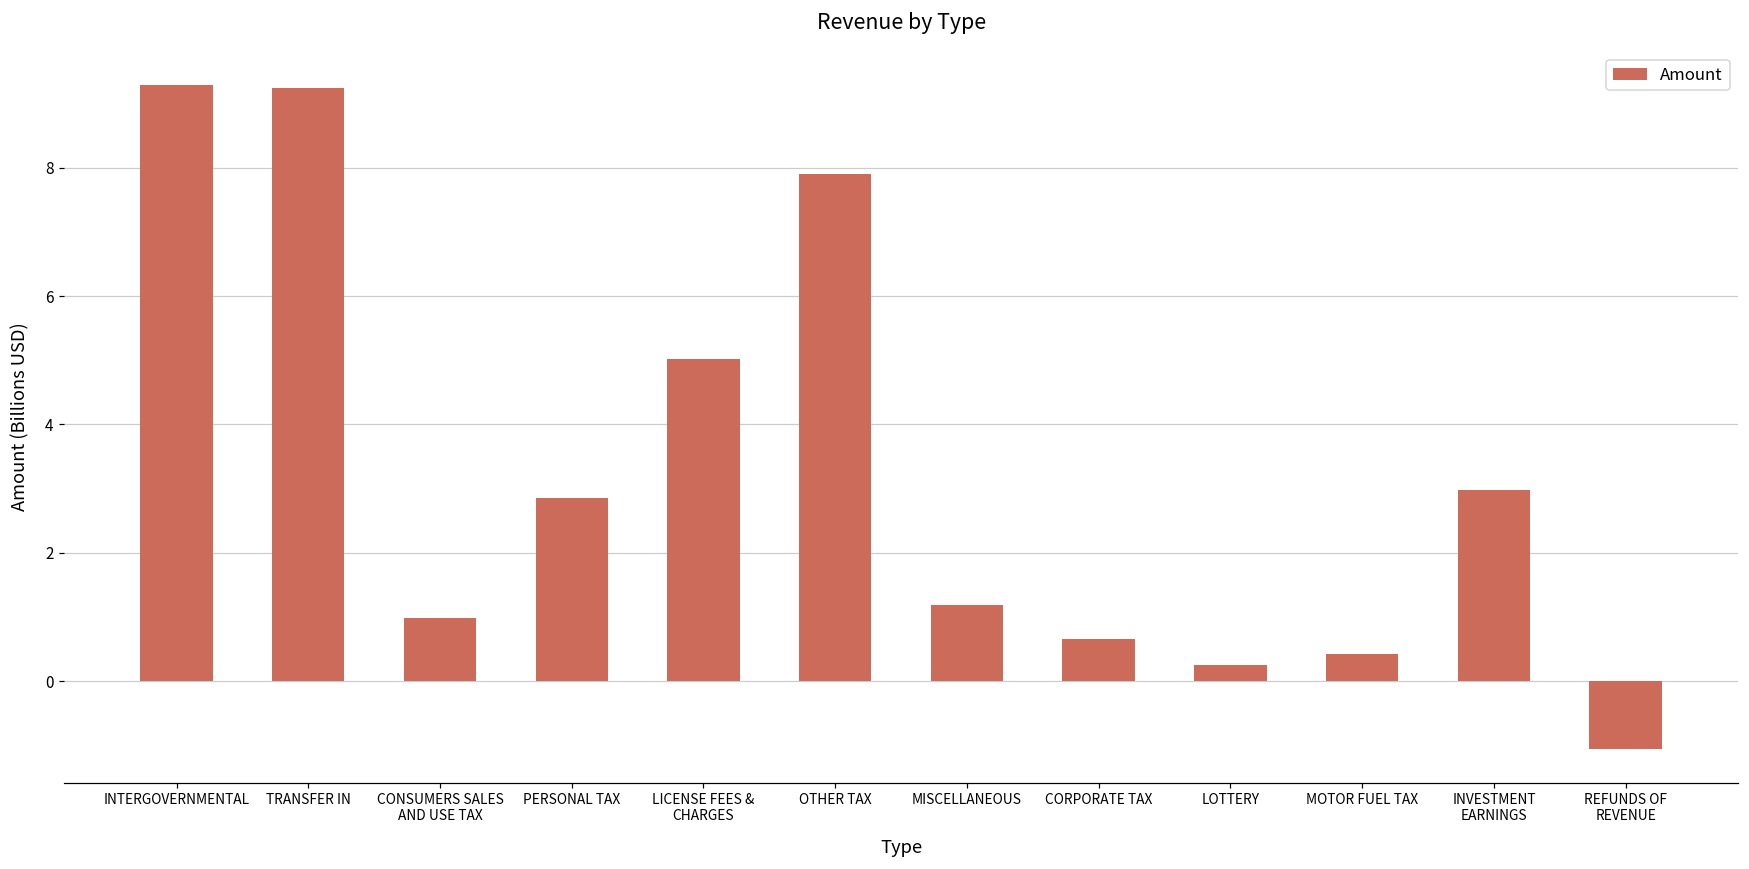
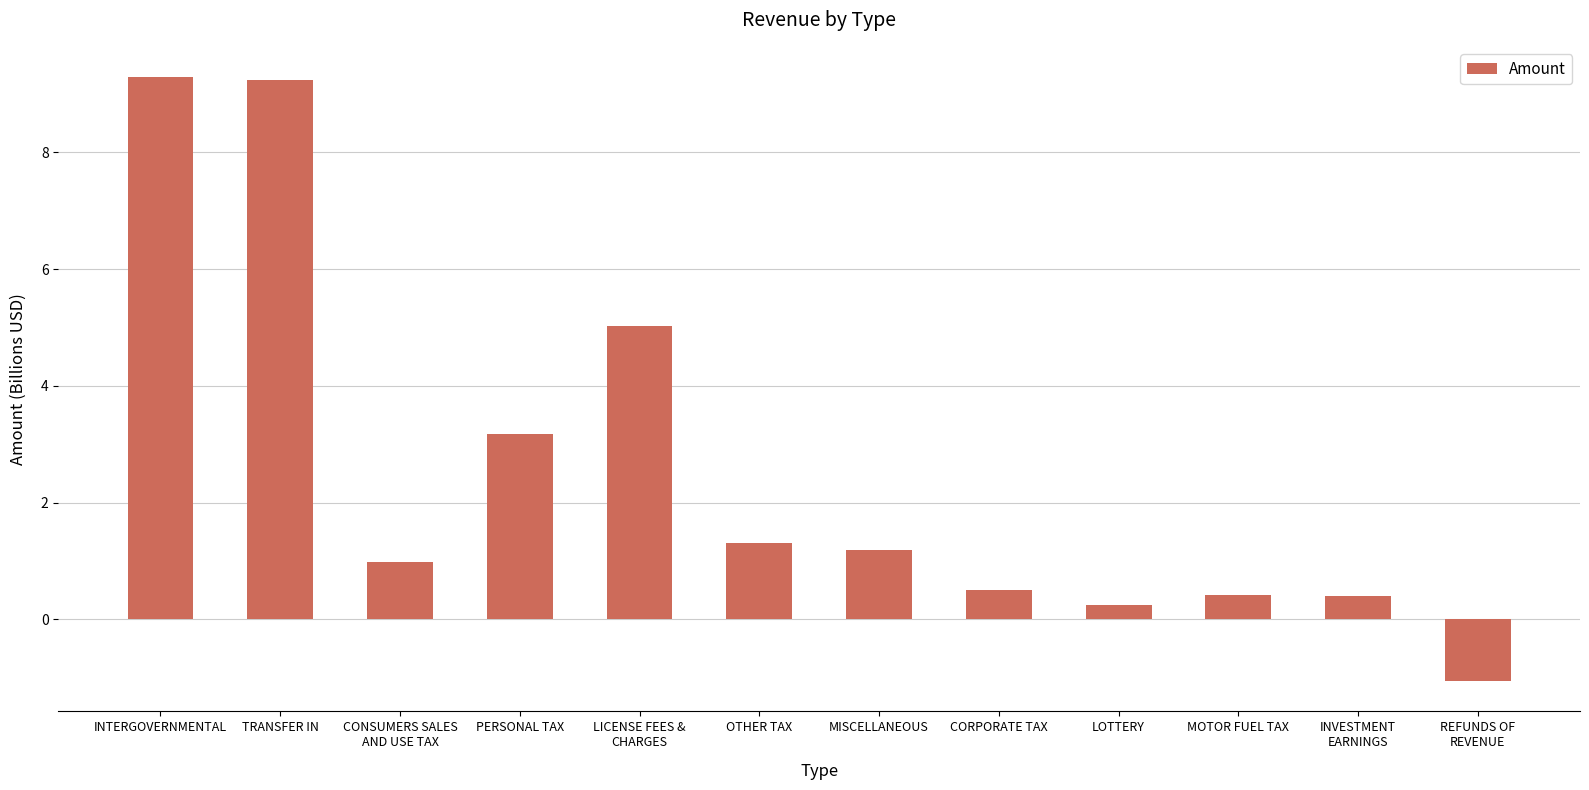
PERSONAL TAX: 2.9 -> 3.2
OTHER TAX: 7.9 -> 1.3
CORPORATE TAX: 0.7 -> 0.5
INVESTMENT EARNINGS: 3.0 -> 0.4
